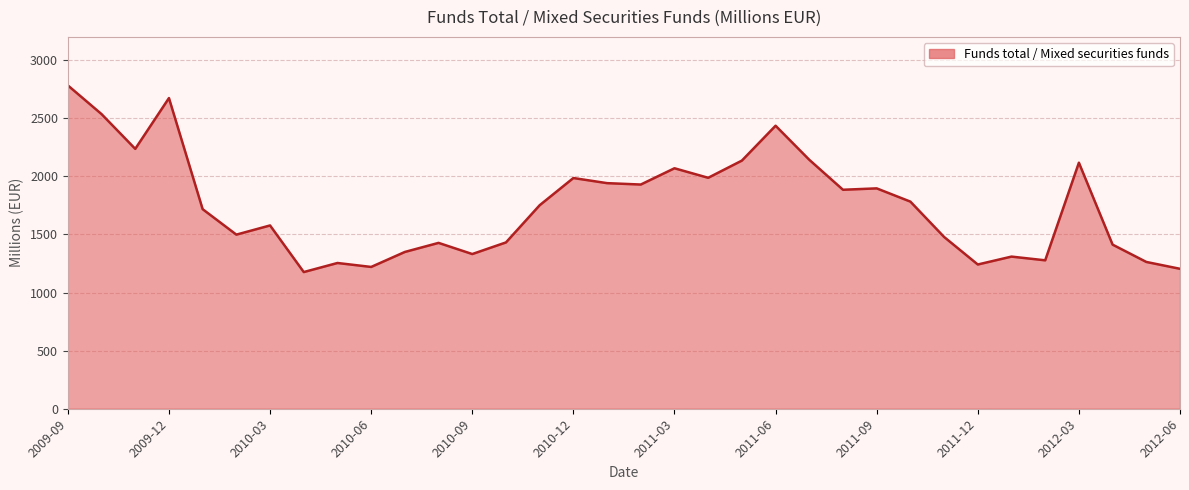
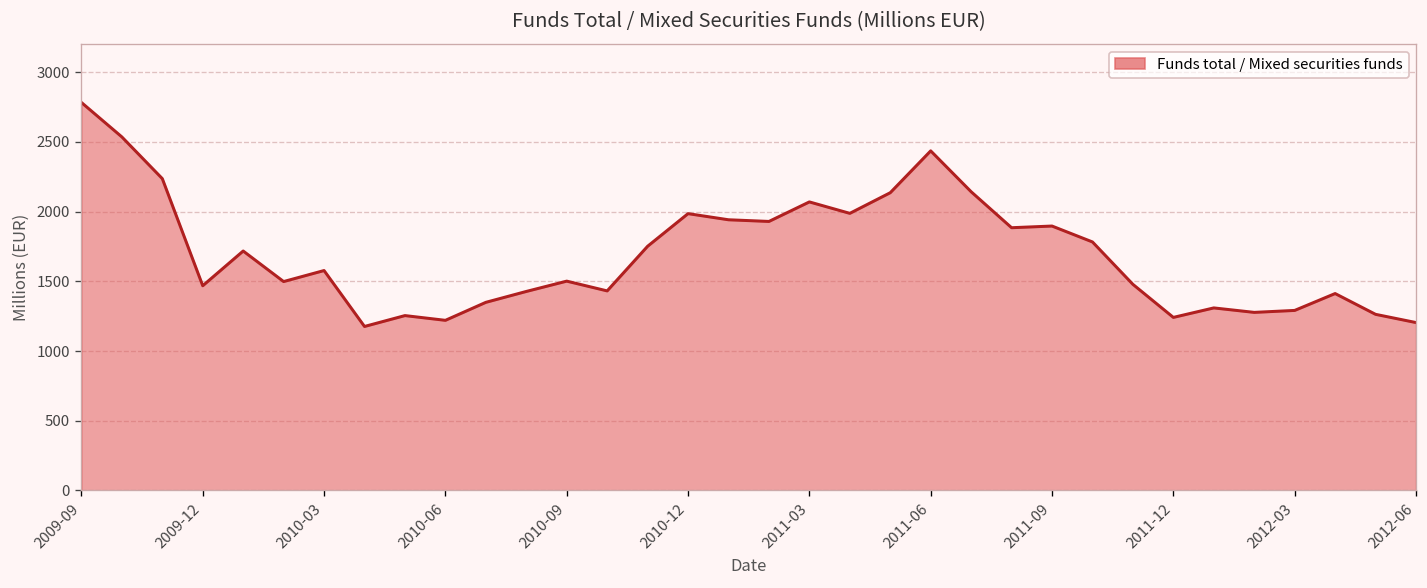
2009-12: 2670 -> 1470
2010-09: 1330 -> 1500
2012-03: 2120 -> 1290
